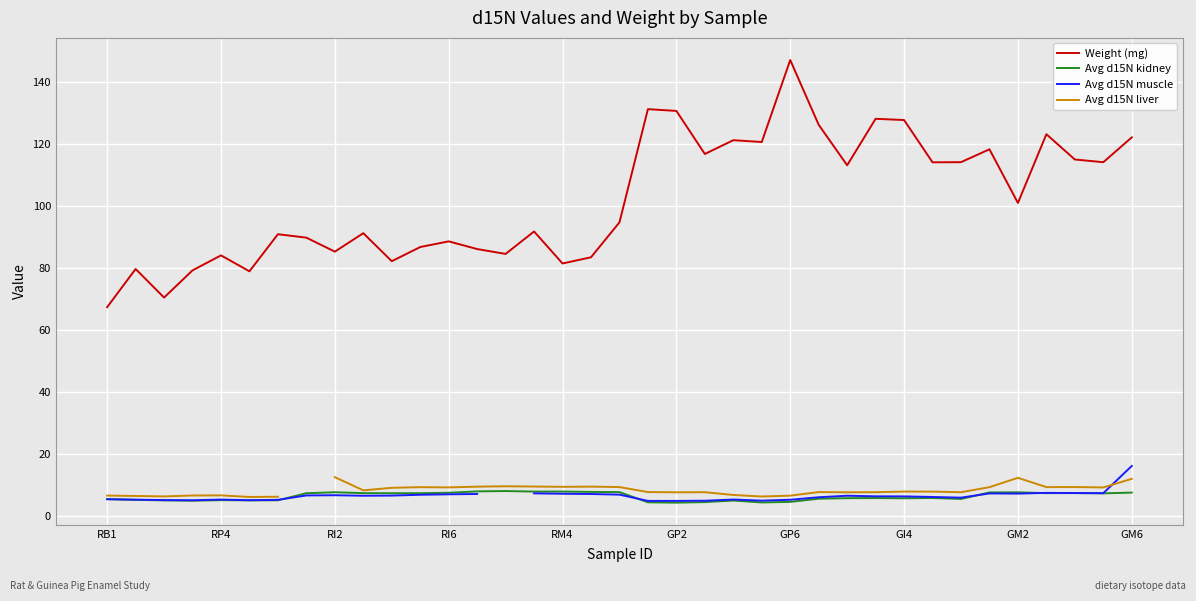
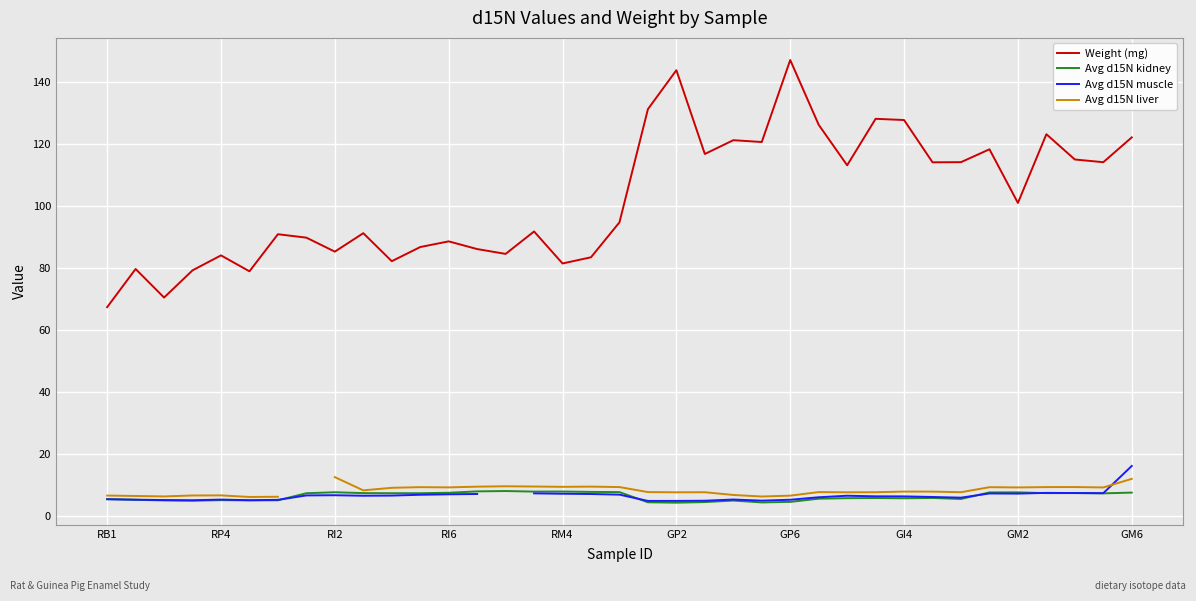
Weight (mg), GP2: 131 -> 144
Avg d15N liver, GM2: 12 -> 9
